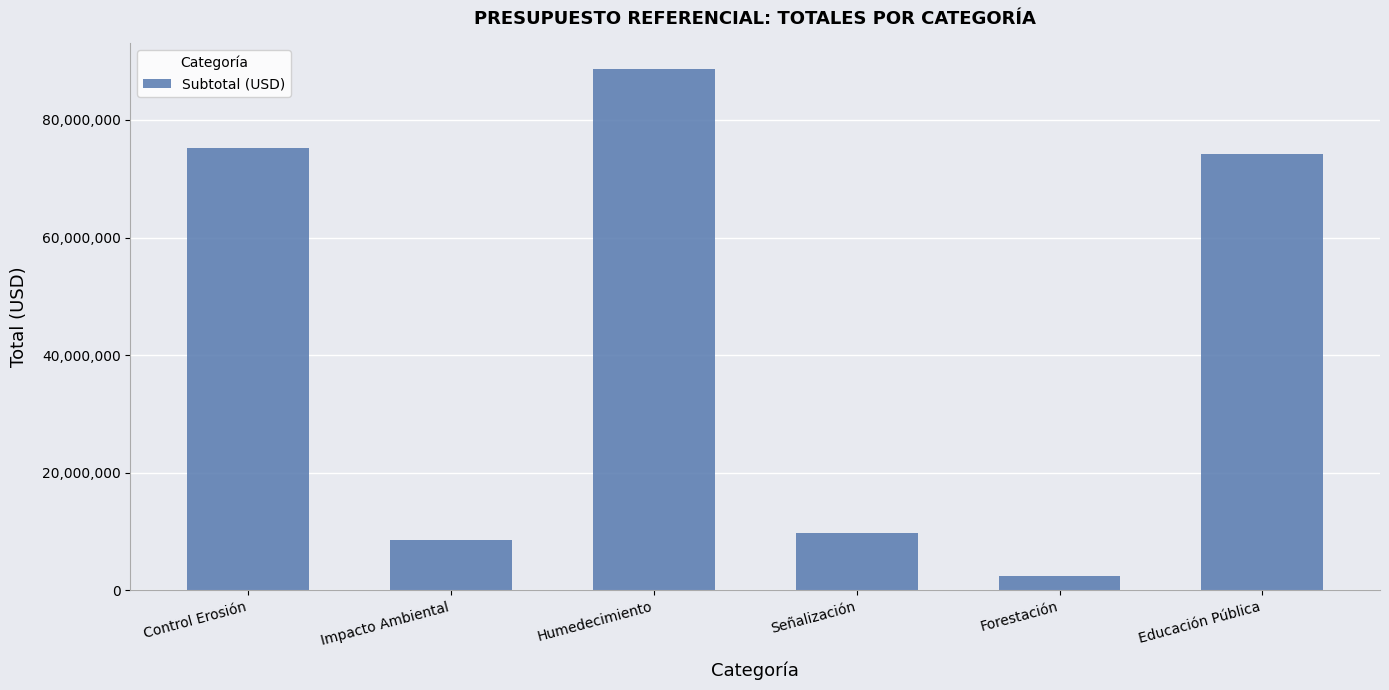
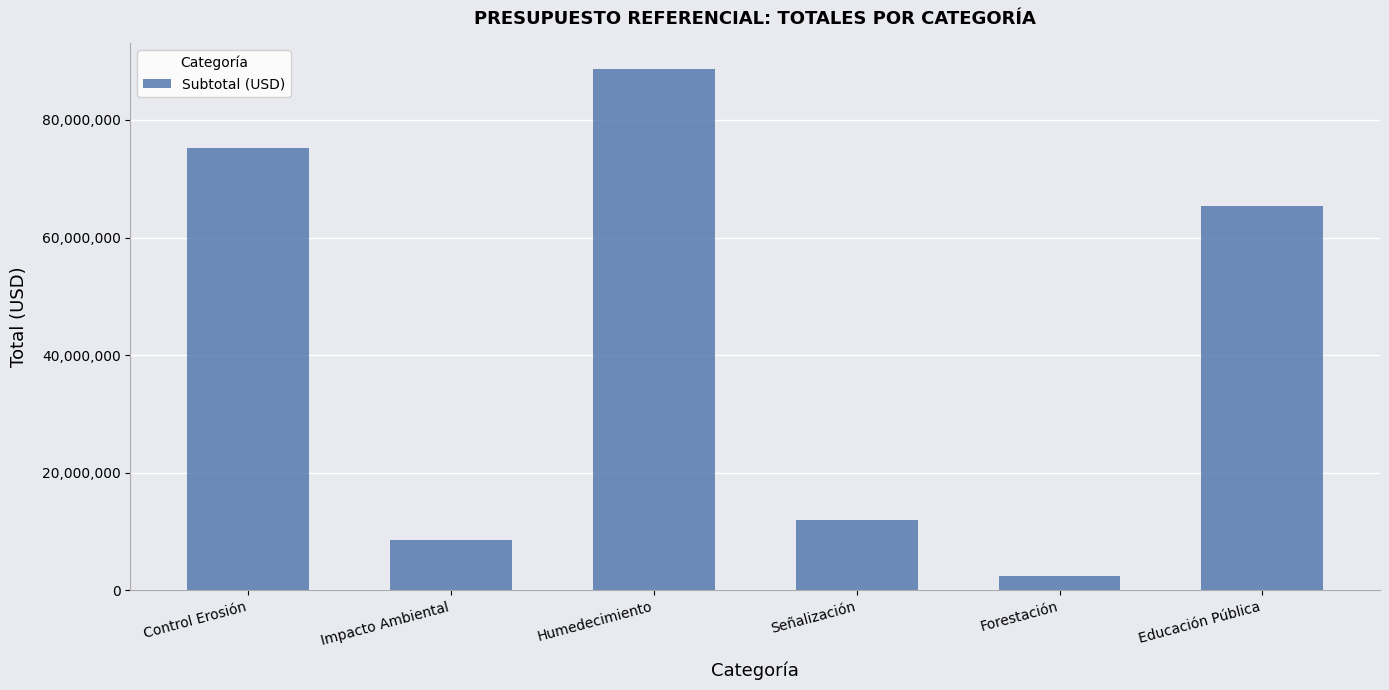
Señalización: 10,000,000 -> 12,000,000
Educación Pública: 74,000,000 -> 65,000,000
